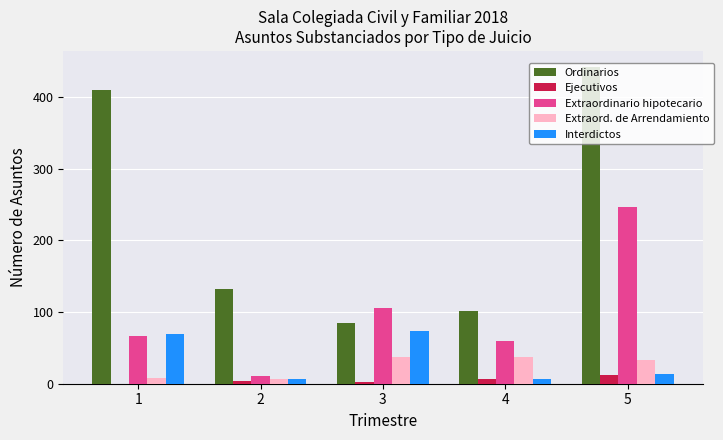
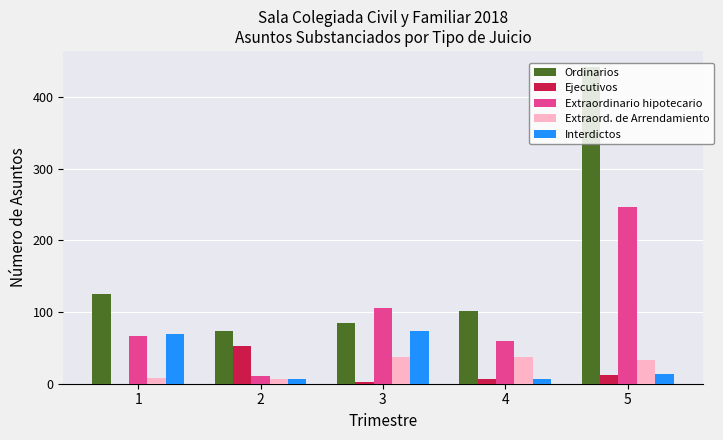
Ordinarios, 1: 410 -> 130
Ordinarios, 2: 130 -> 70
Ejecutivos, 2: 0 -> 50
